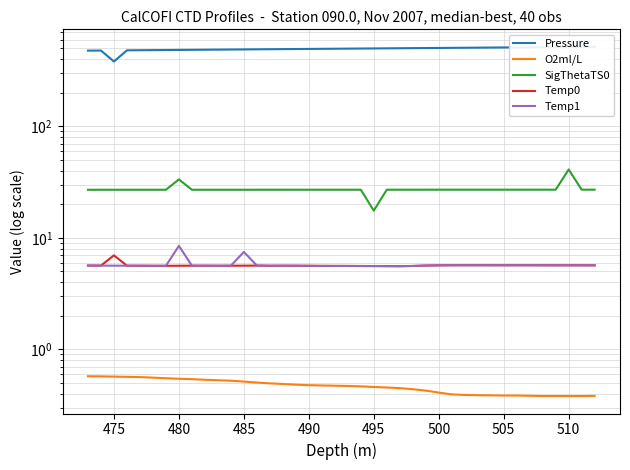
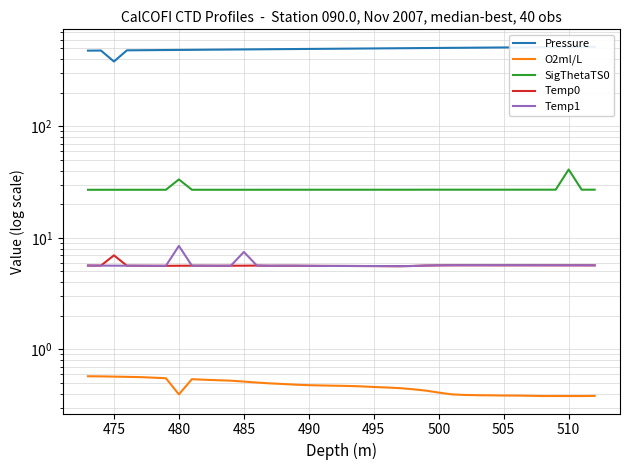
O2ml/L, 480: 0.5 -> 0.39
SigThetaTS0, 495: 18 -> 27
